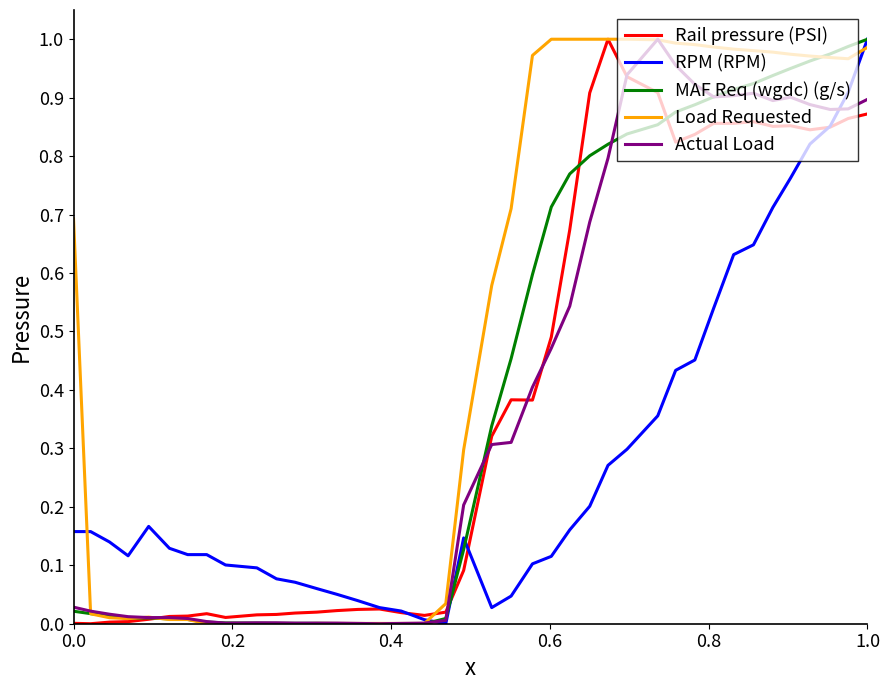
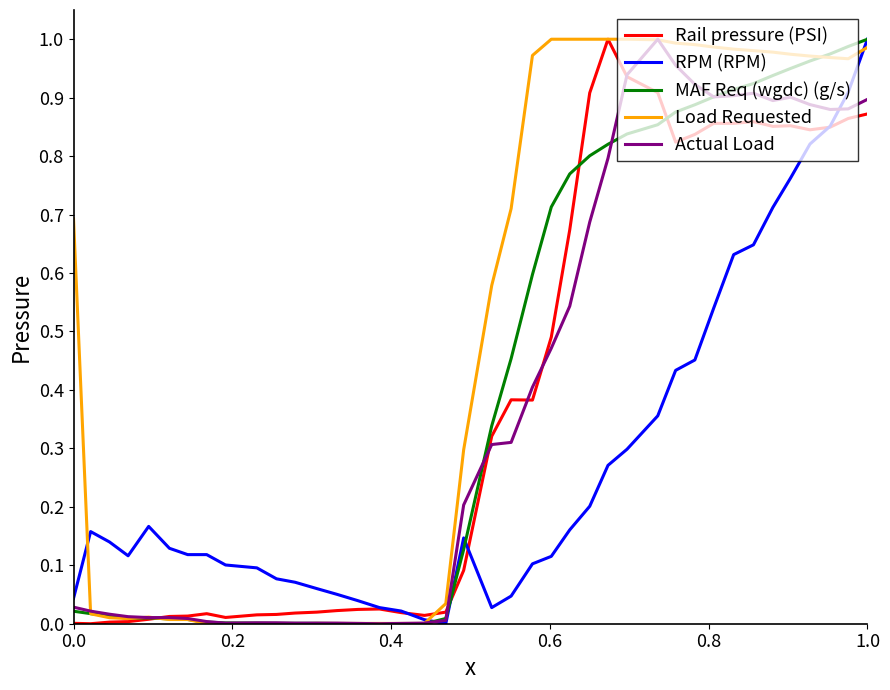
RPM (RPM), 0.0: 0.16 -> 0.04
